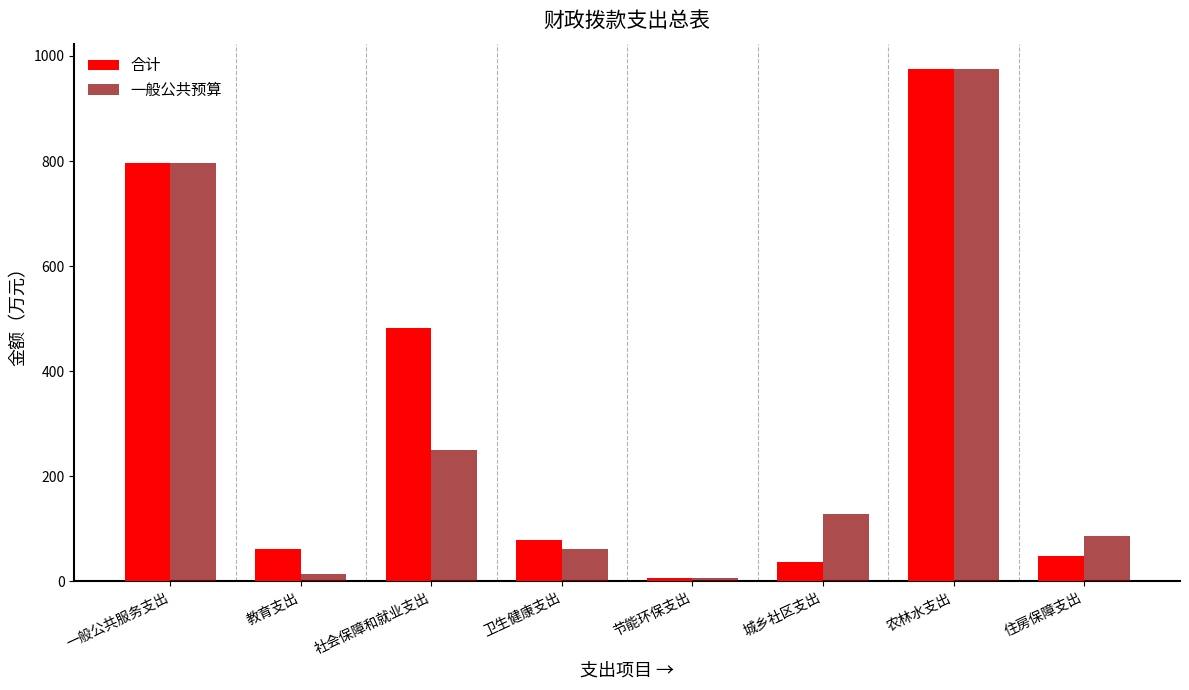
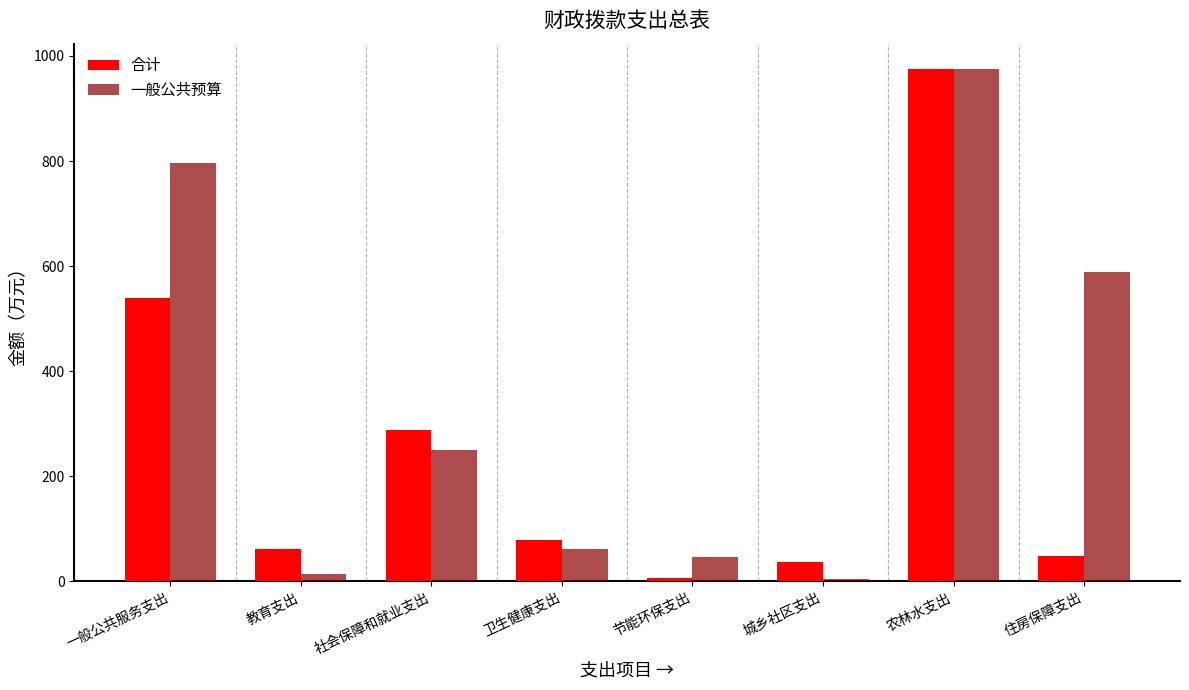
合计, 一般公共服务支出: 800 -> 540
合计, 社会保障和就业支出: 480 -> 290
一般公共预算, 节能环保支出: 10 -> 50
一般公共预算, 城乡社区支出: 130 -> 10
一般公共预算, 住房保障支出: 90 -> 590
